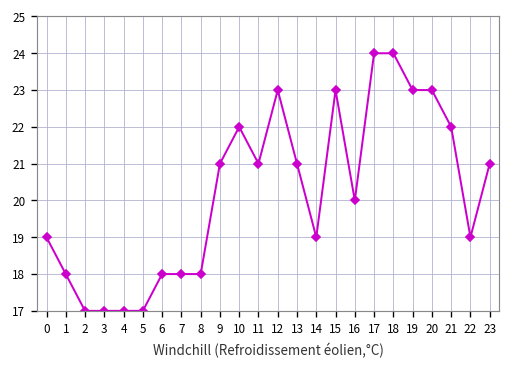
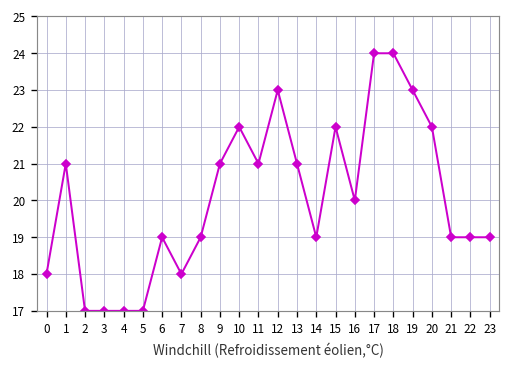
0: 19 -> 18
1: 18 -> 21
6: 18 -> 19
8: 18 -> 19
15: 23 -> 22
20: 23 -> 22
21: 22 -> 19
23: 21 -> 19
